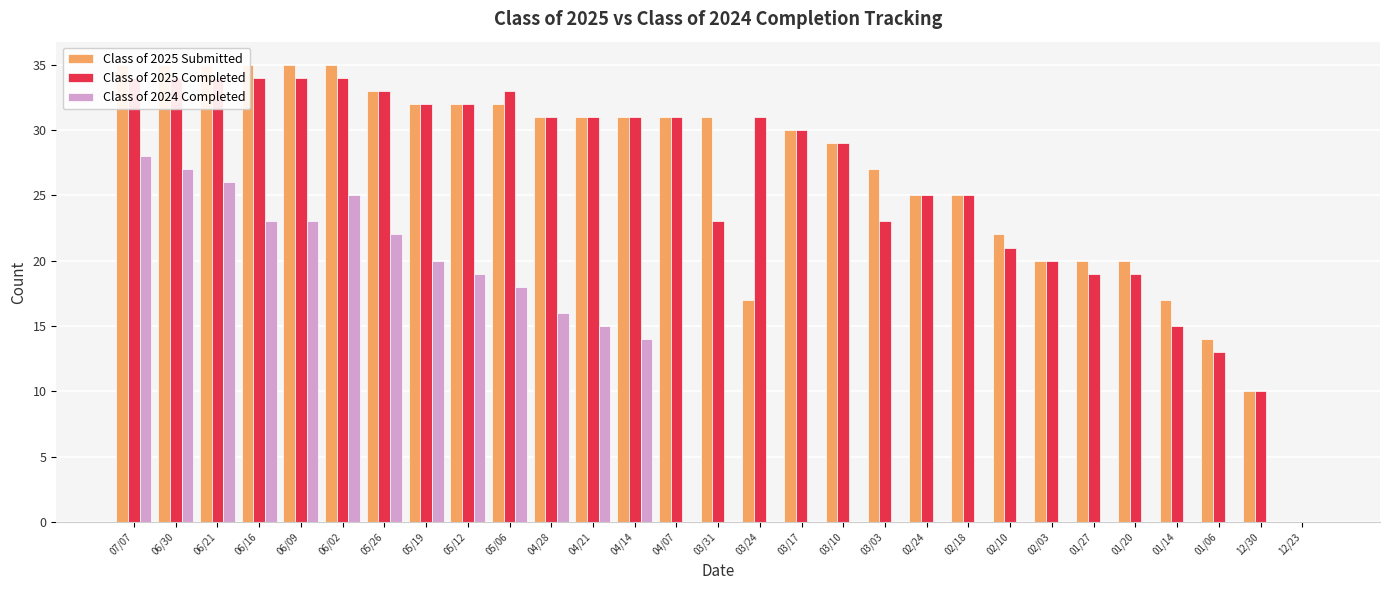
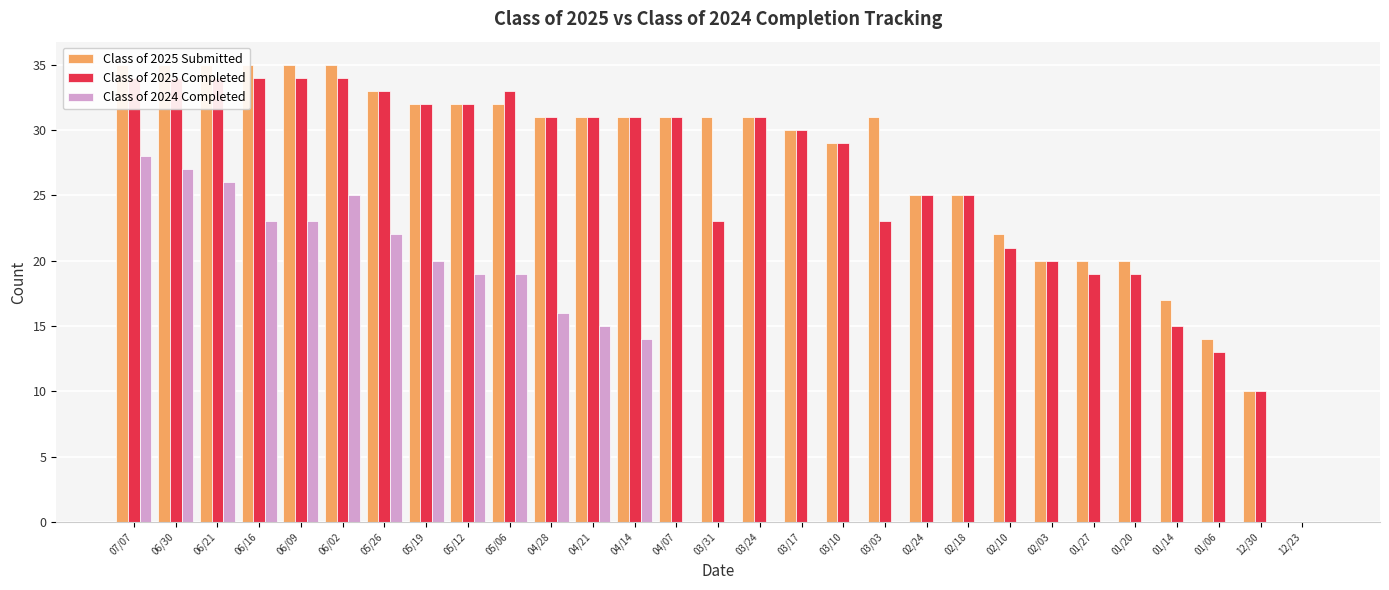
Class of 2024 Completed, 05/06: 18 -> 19
Class of 2025 Submitted, 03/24: 17 -> 31
Class of 2025 Submitted, 03/03: 27 -> 31
